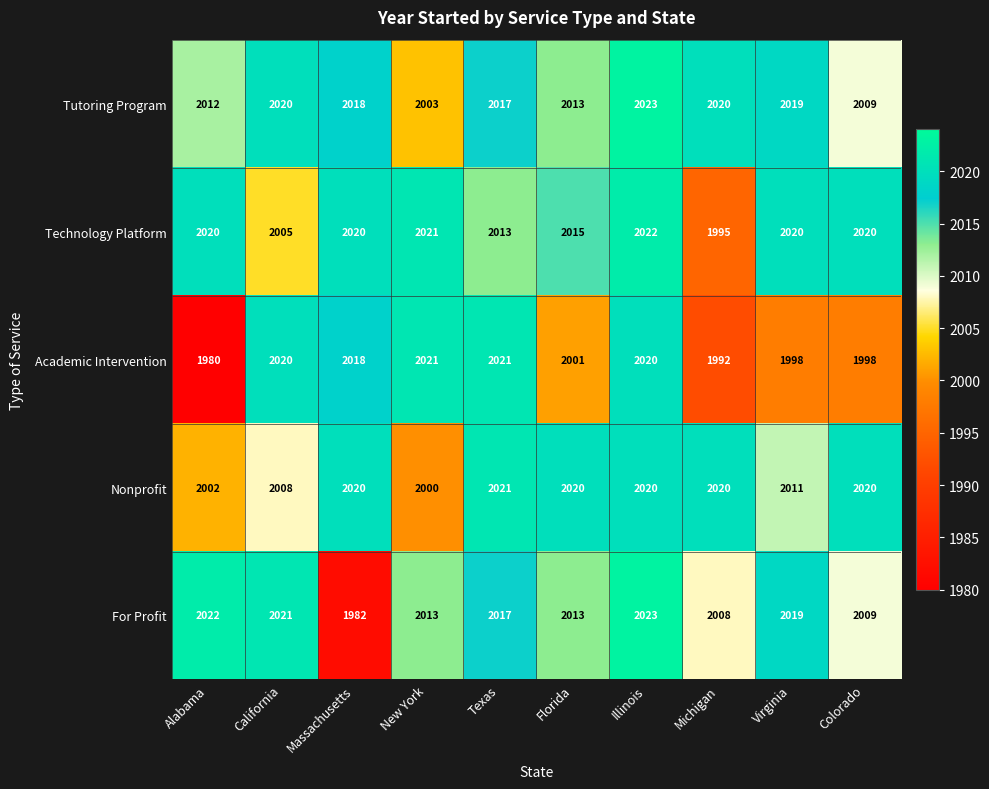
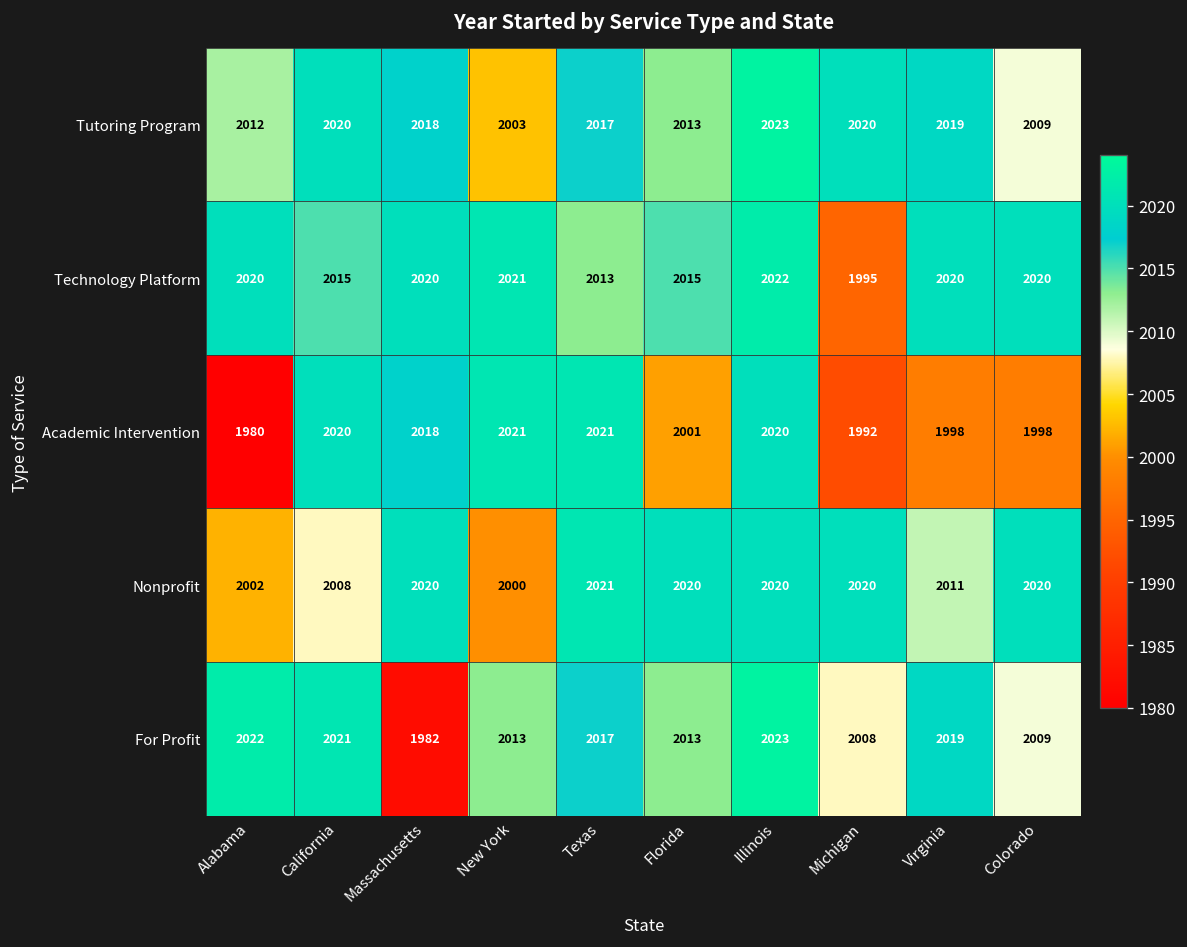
Technology Platform, California: 2005 -> 2015
